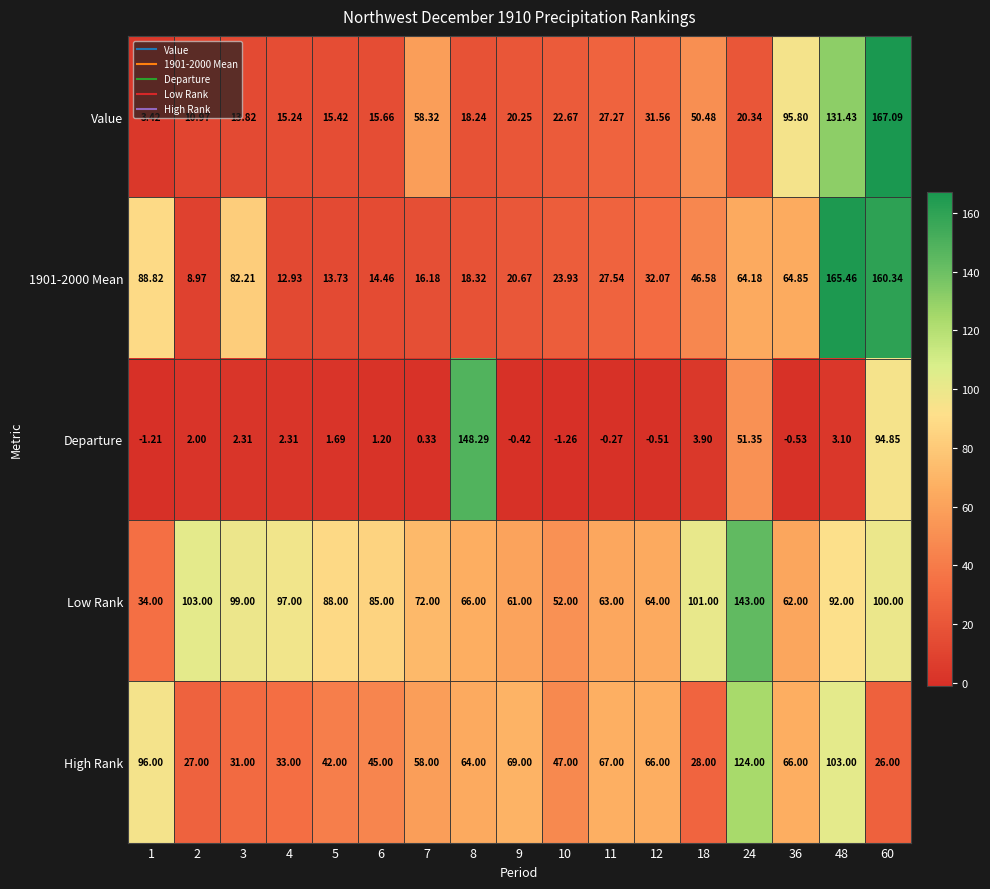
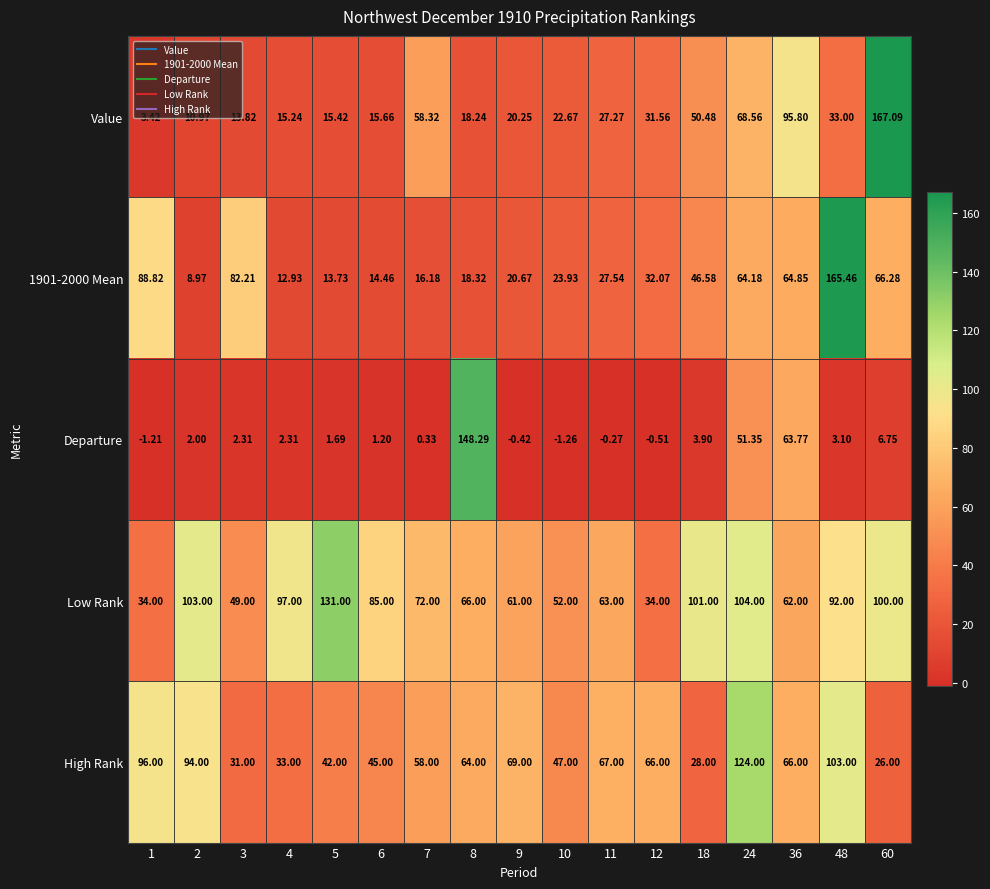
Value, 24: 20.34 -> 68.56
Value, 48: 131.43 -> 33.00
1901-2000 Mean, 60: 160.34 -> 66.28
Departure, 36: -0.53 -> 63.77
Departure, 60: 94.85 -> 6.75
Low Rank, 3: 99.00 -> 49.00
Low Rank, 5: 88.00 -> 131.00
Low Rank, 12: 64.00 -> 34.00
Low Rank, 24: 143.00 -> 104.00
High Rank, 2: 27.00 -> 94.00
